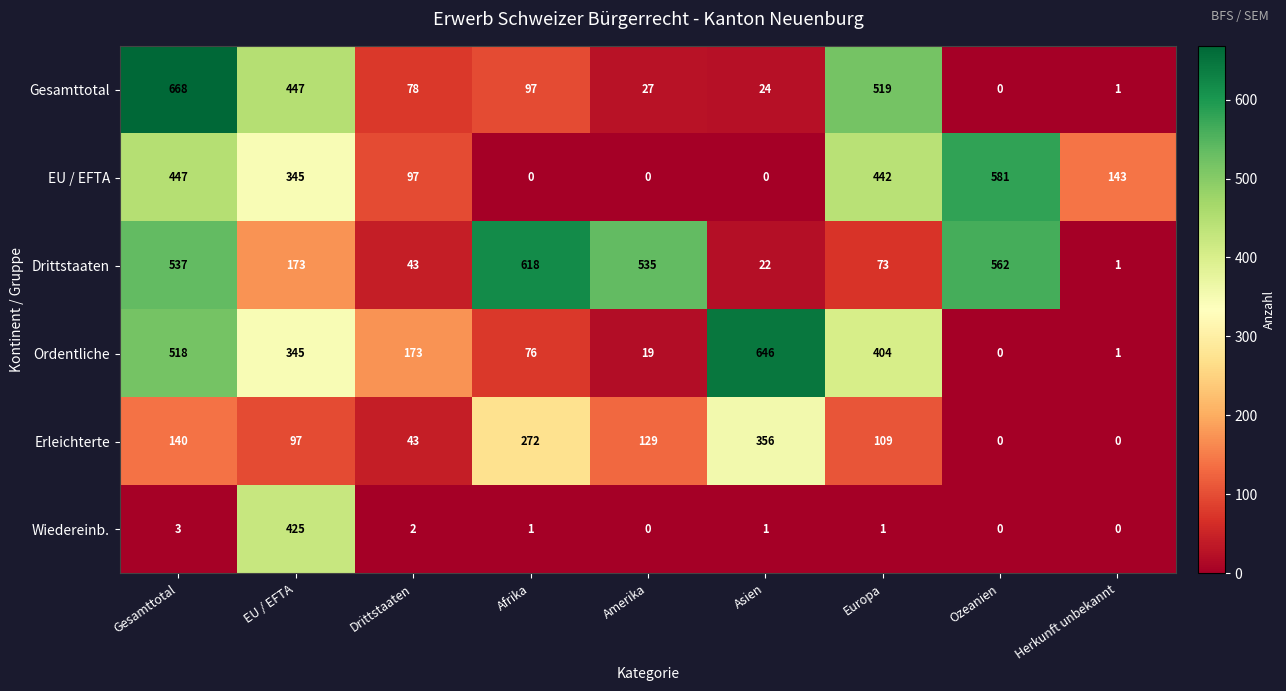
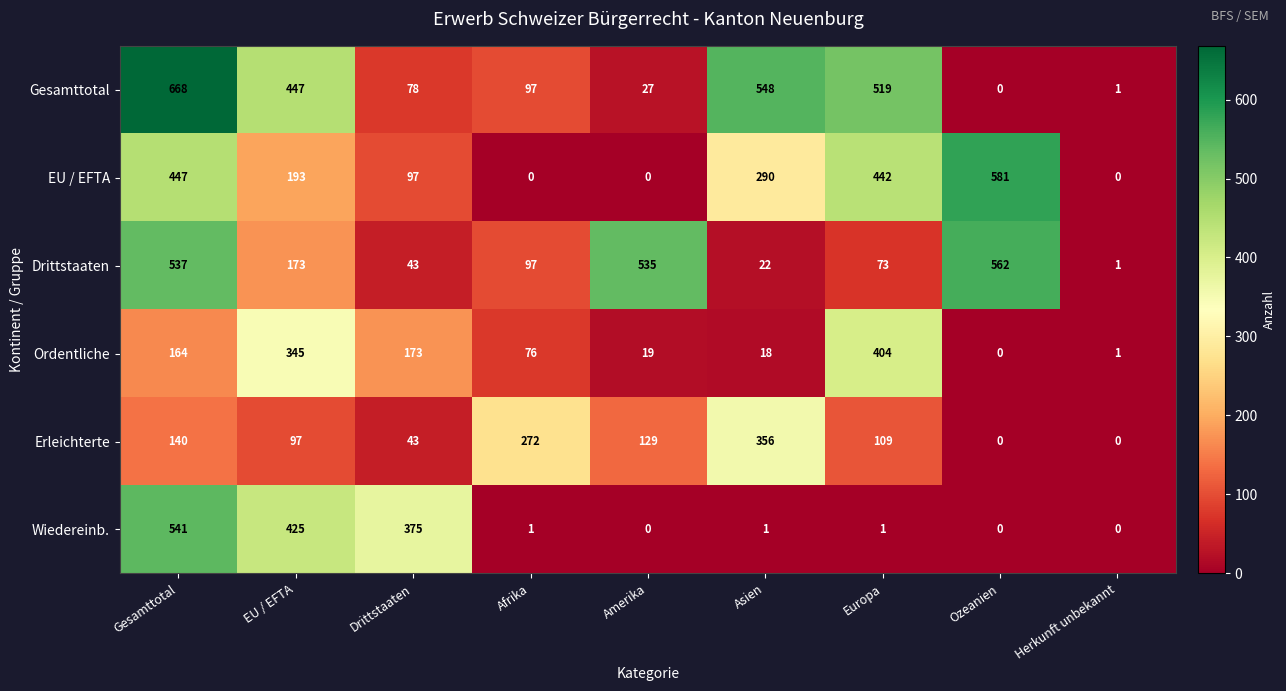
Gesamttotal, Asien: 24 -> 548
EU / EFTA, EU / EFTA: 345 -> 193
EU / EFTA, Asien: 0 -> 290
EU / EFTA, Herkunft unbekannt: 143 -> 0
Drittstaaten, Afrika: 618 -> 97
Ordentliche, Gesamttotal: 518 -> 164
Ordentliche, Asien: 646 -> 18
Wiedereinb., Gesamttotal: 3 -> 541
Wiedereinb., Drittstaaten: 2 -> 375
